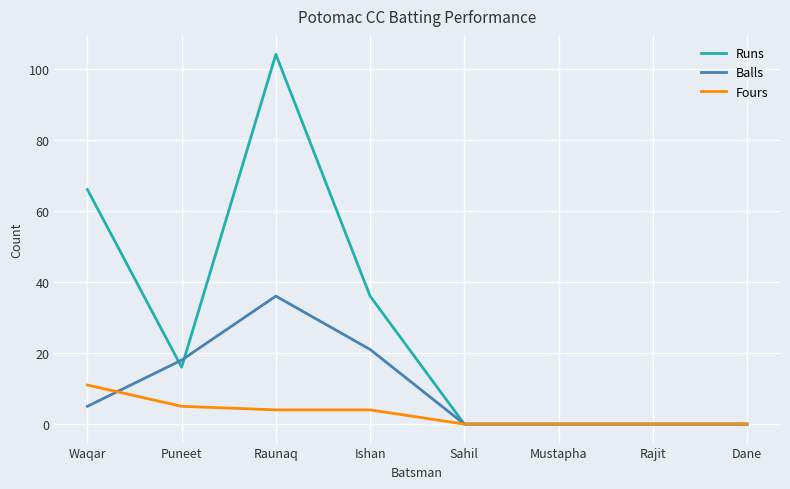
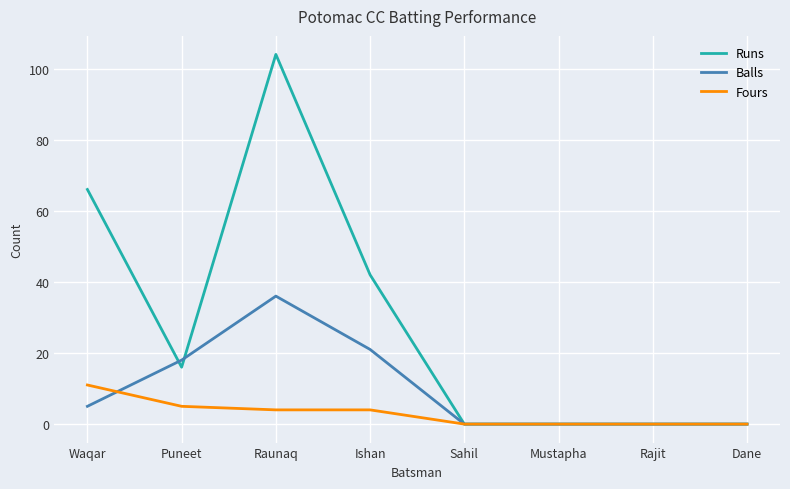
Runs, Ishan: 36 -> 42
